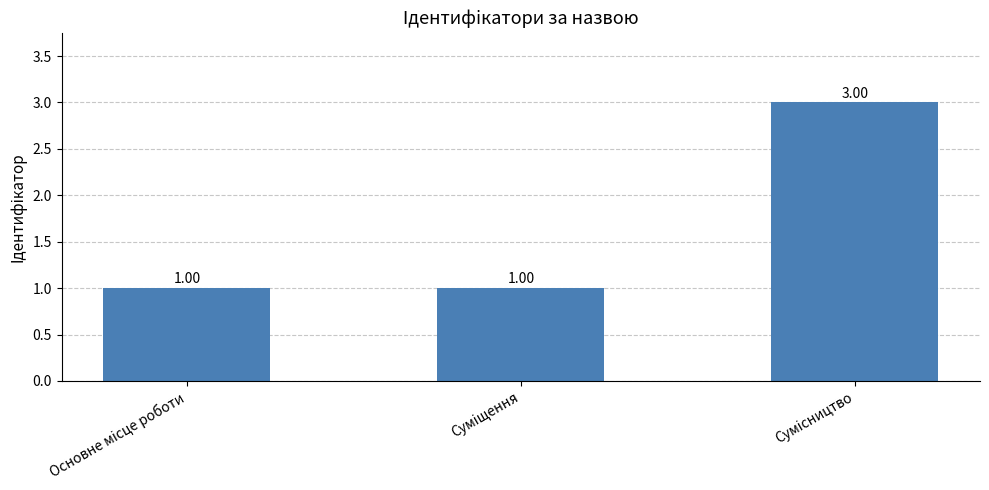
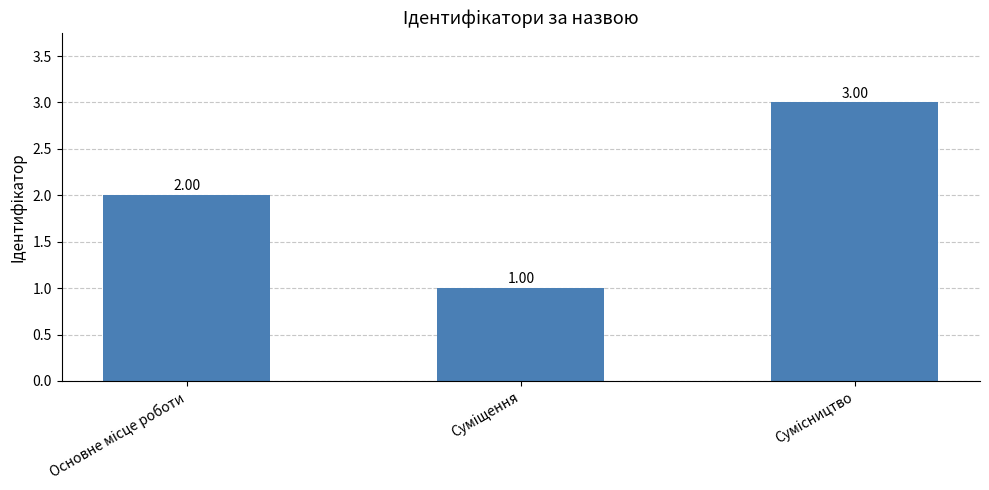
Основне місце роботи: 1.00 -> 2.00
